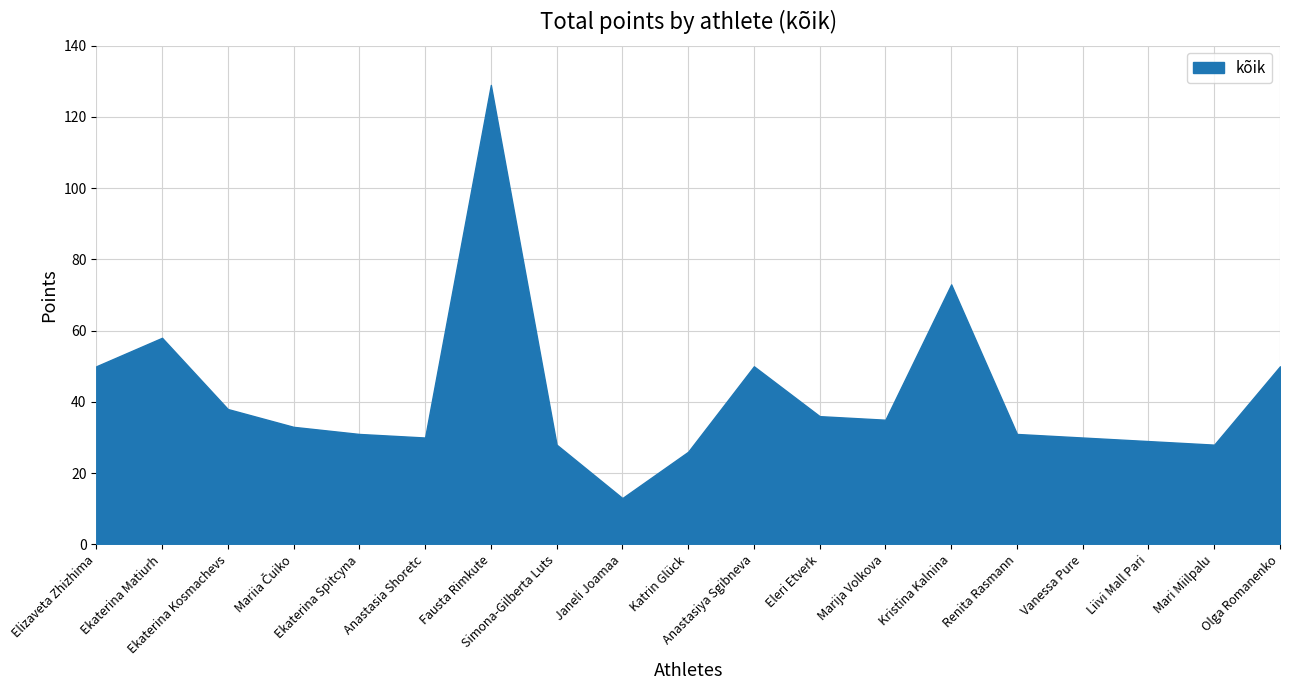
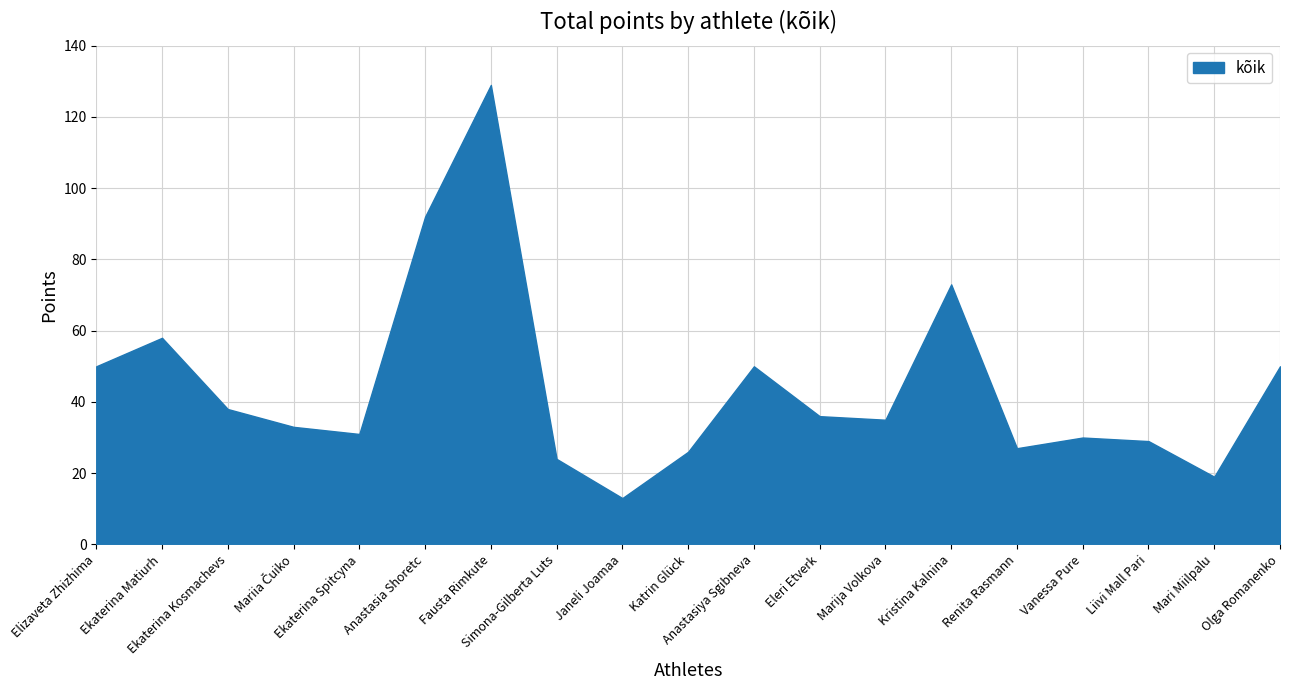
Anastasia Shoretc: 30 -> 92
Simona-Gilberta Luts: 28 -> 24
Renita Rasmann: 31 -> 27
Mari Miilpalu: 28 -> 19
